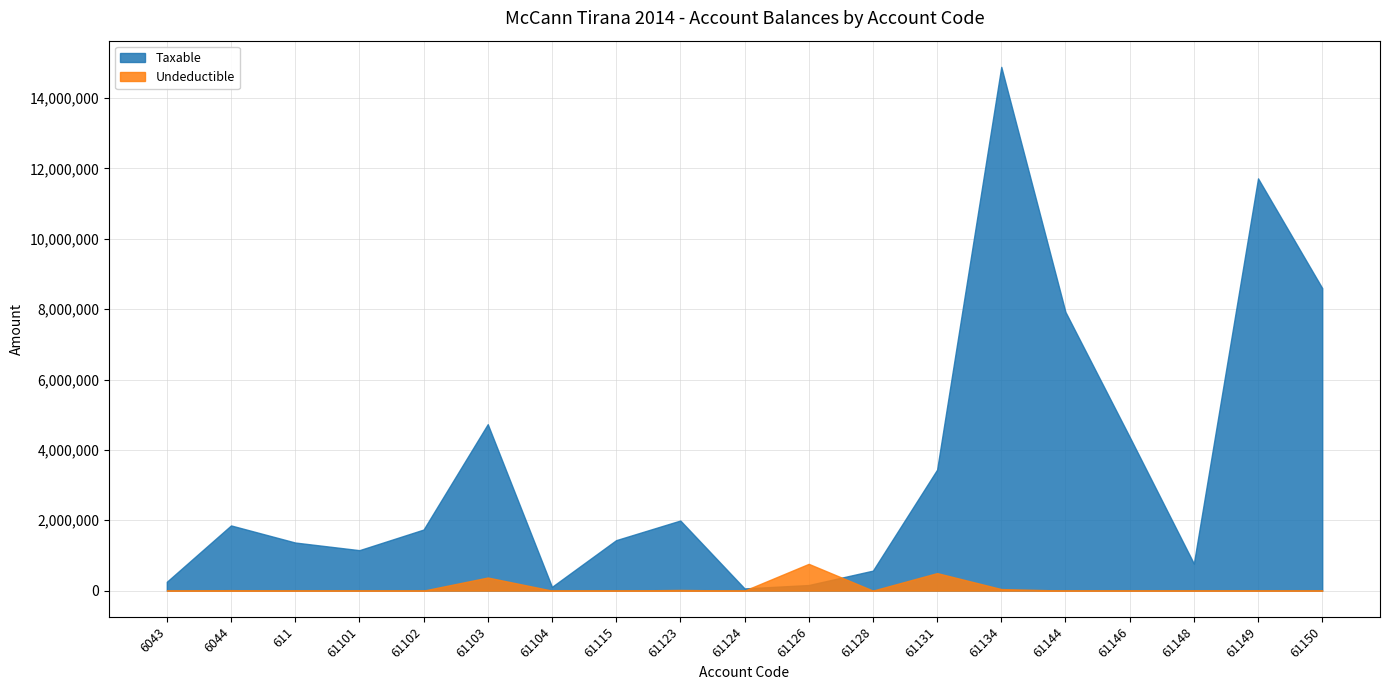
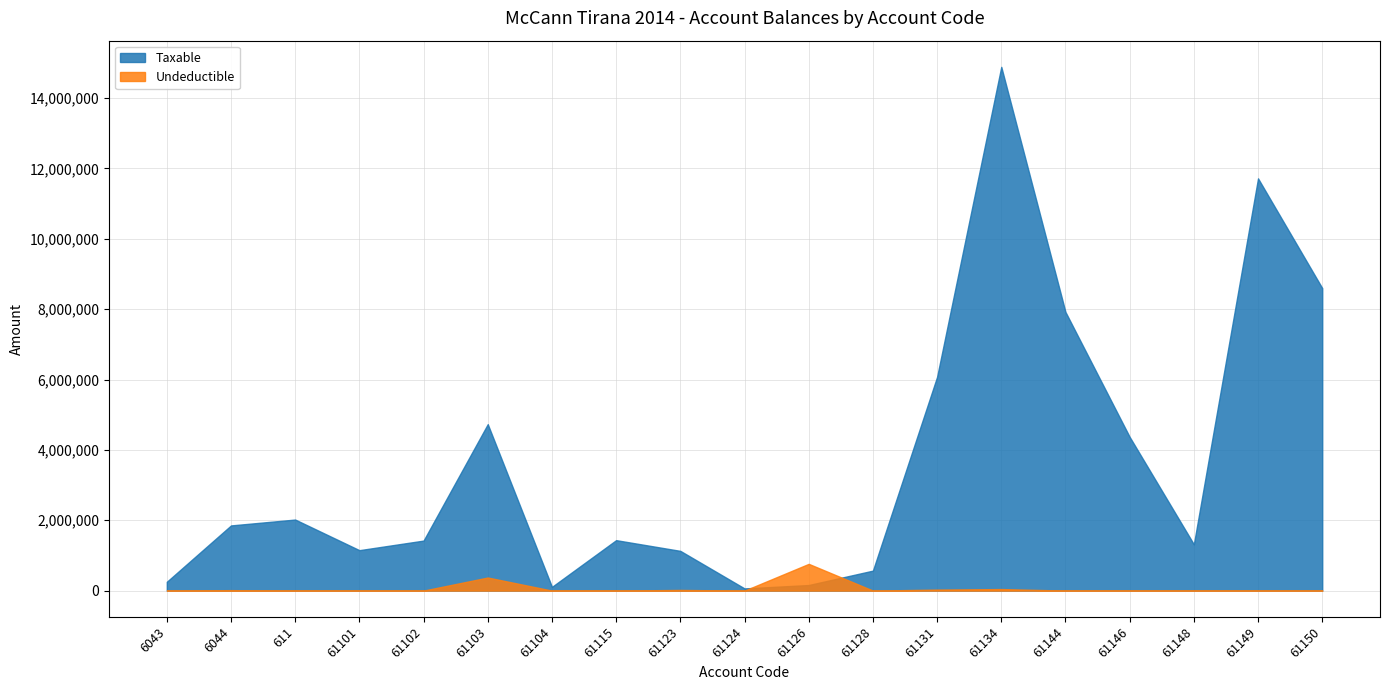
Taxable, 611: 1,400,000 -> 2,000,000
Taxable, 61102: 1,700,000 -> 1,400,000
Taxable, 61123: 2,000,000 -> 1,100,000
Taxable, 61131: 3,400,000 -> 6,100,000
Undeductible, 61131: 500,000 -> 0
Taxable, 61148: 800,000 -> 1,300,000
